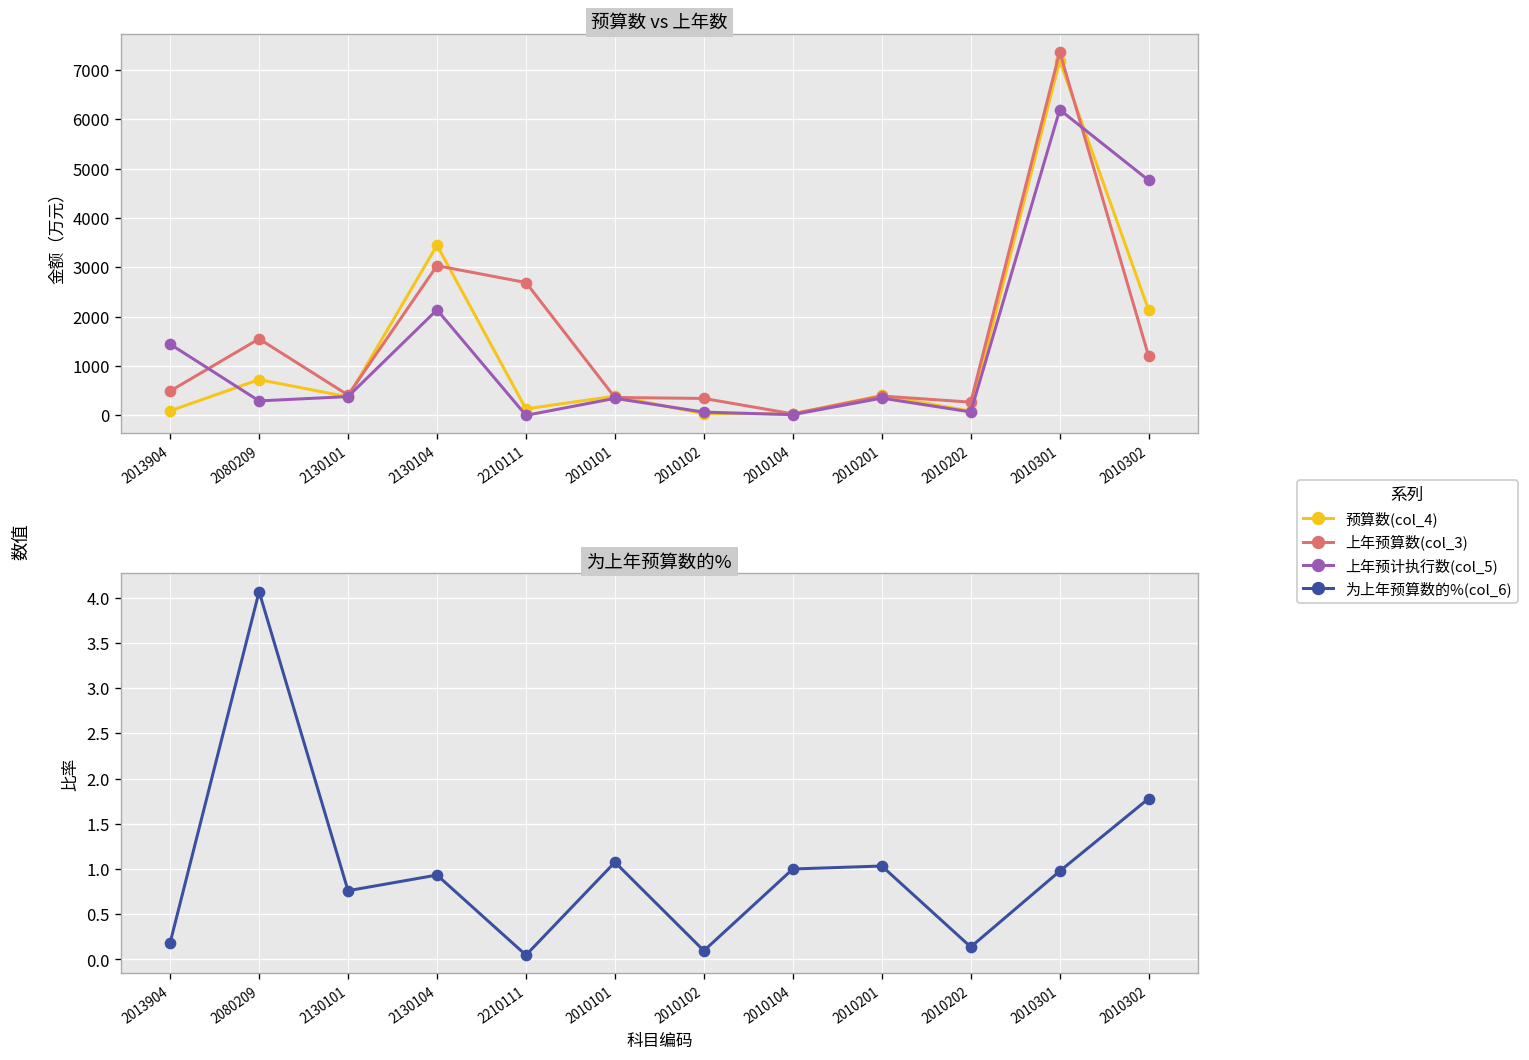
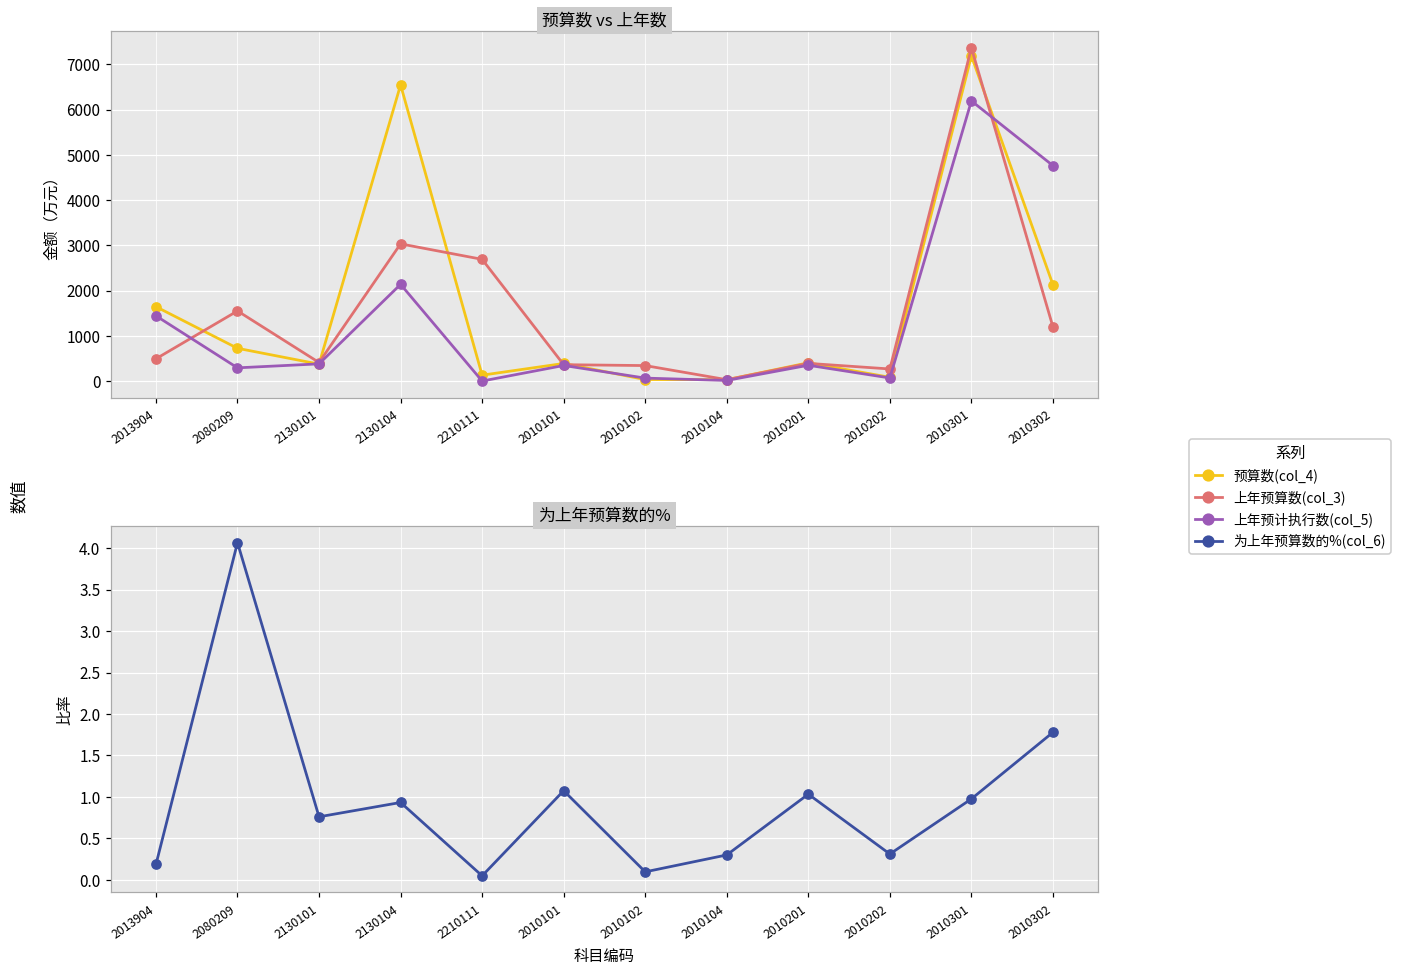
预算数 vs 上年数, 预算数(col_4), 2013904: 100 -> 1600
预算数 vs 上年数, 预算数(col_4), 2130104: 3400 -> 6500
为上年预算数的%, 2010104: 1.0 -> 0.3
为上年预算数的%, 2010202: 0.1 -> 0.3
